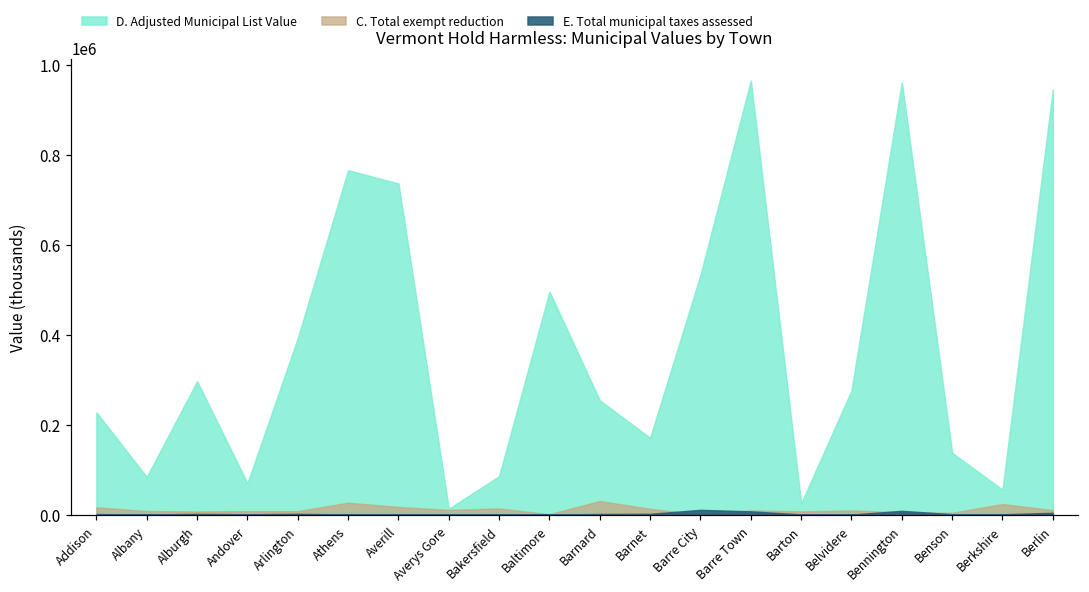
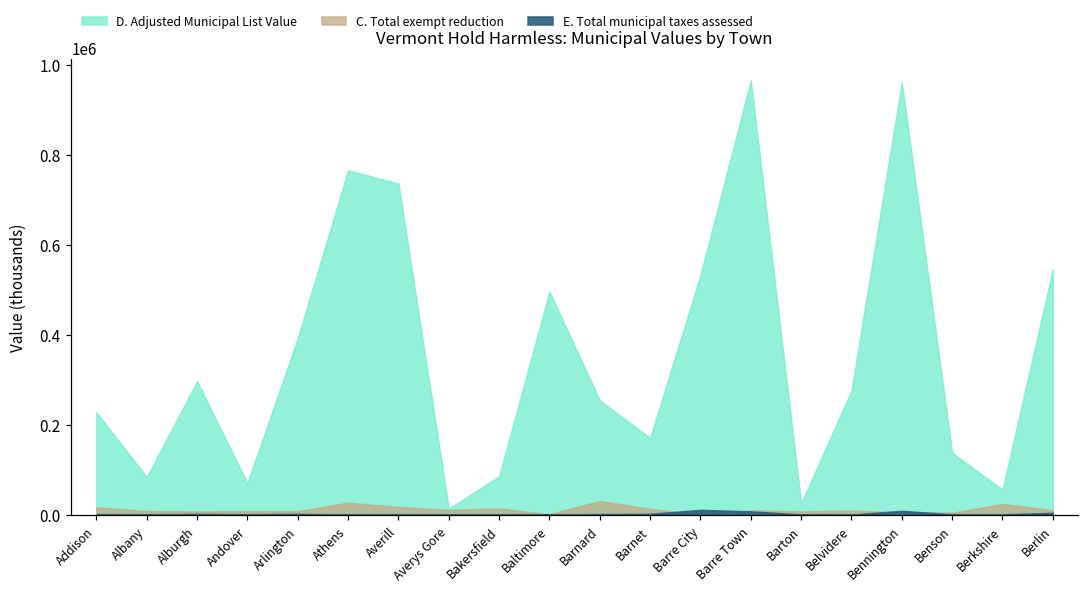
D. Adjusted Municipal List Value, Berlin: 940000 -> 540000
